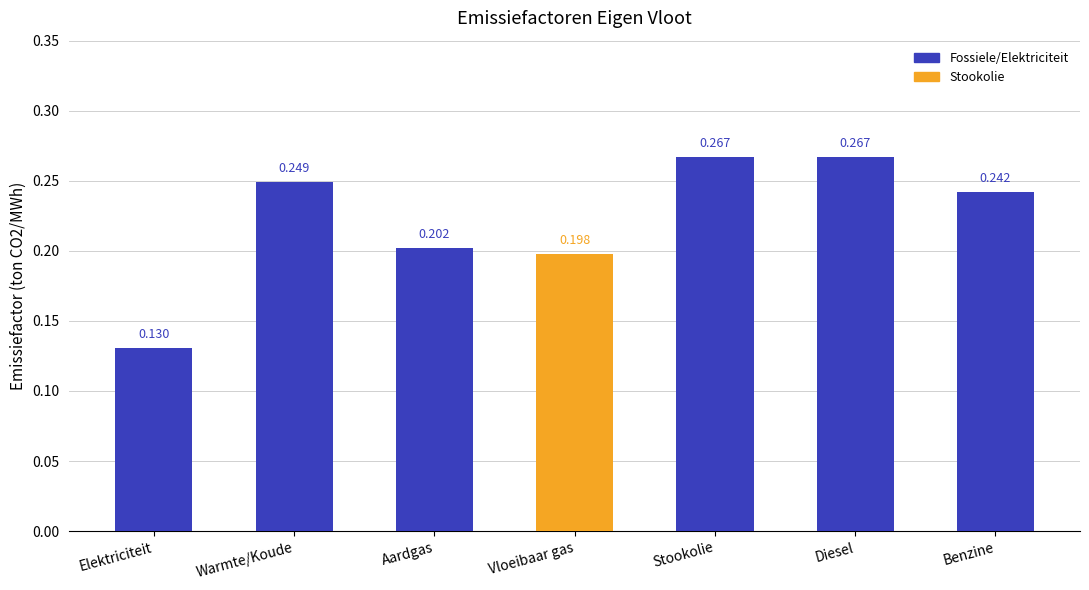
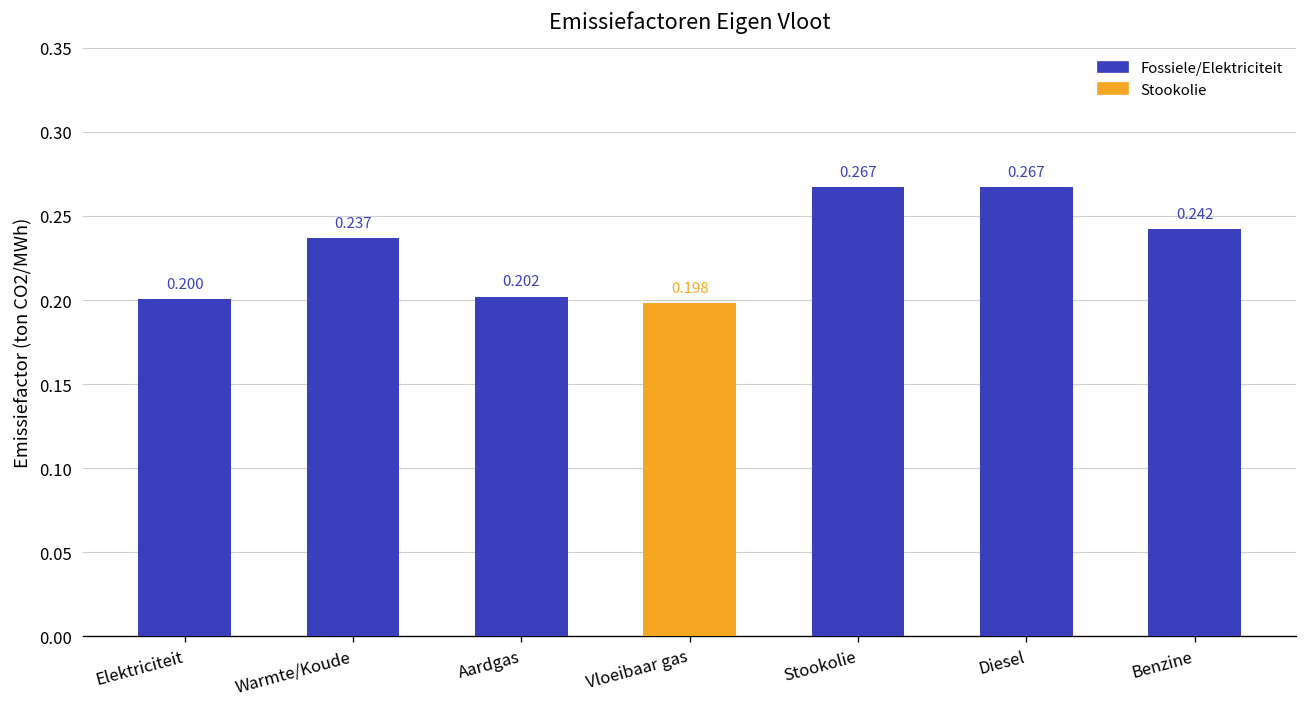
Elektriciteit: 0.130 -> 0.200
Warmte/Koude: 0.249 -> 0.237
